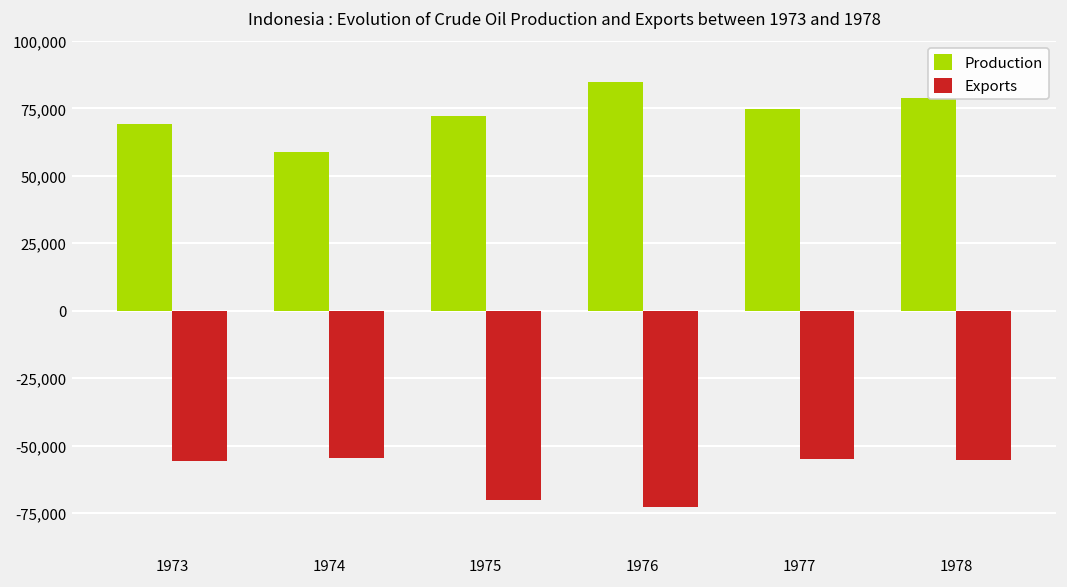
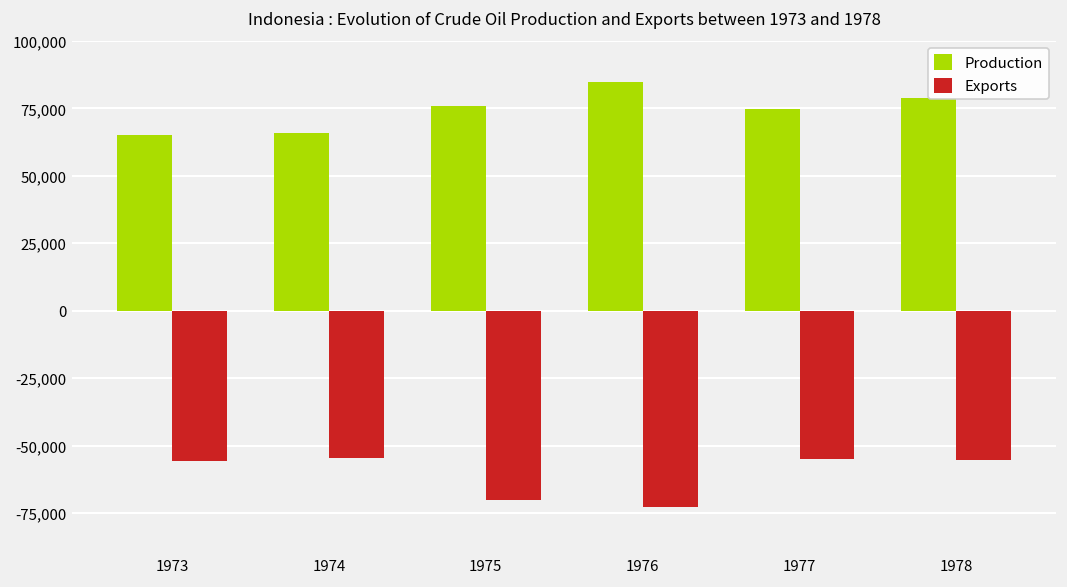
Production, 1973: 69,000 -> 65,000
Production, 1974: 59,000 -> 66,000
Production, 1975: 72,000 -> 76,000
